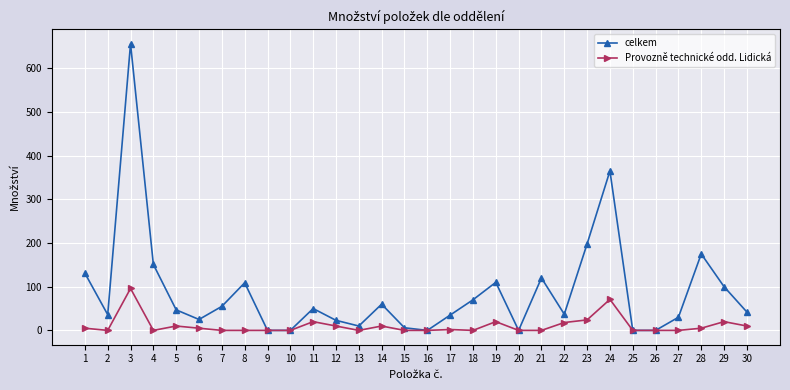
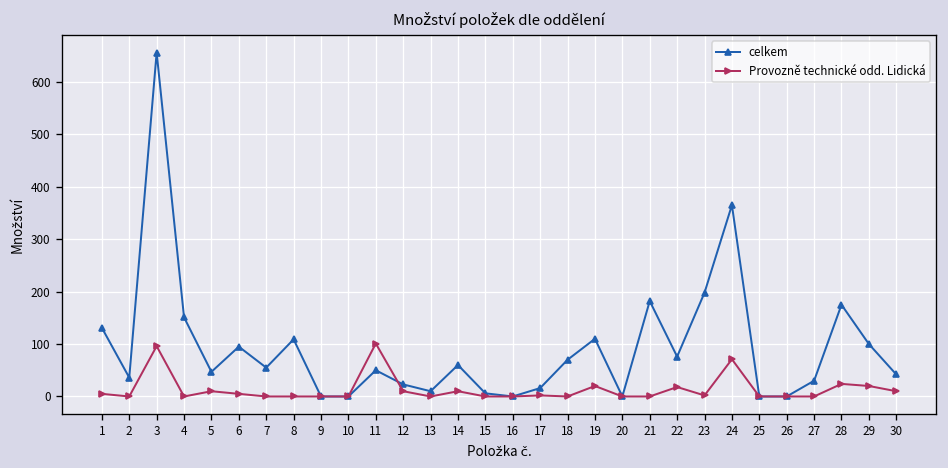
celkem, 6: 30 -> 100
Provozně technické odd. Lidická, 11: 20 -> 100
celkem, 17: 40 -> 20
celkem, 21: 120 -> 180
celkem, 22: 40 -> 80
Provozně technické odd. Lidická, 23: 20 -> 0
Provozně technické odd. Lidická, 28: 10 -> 20
